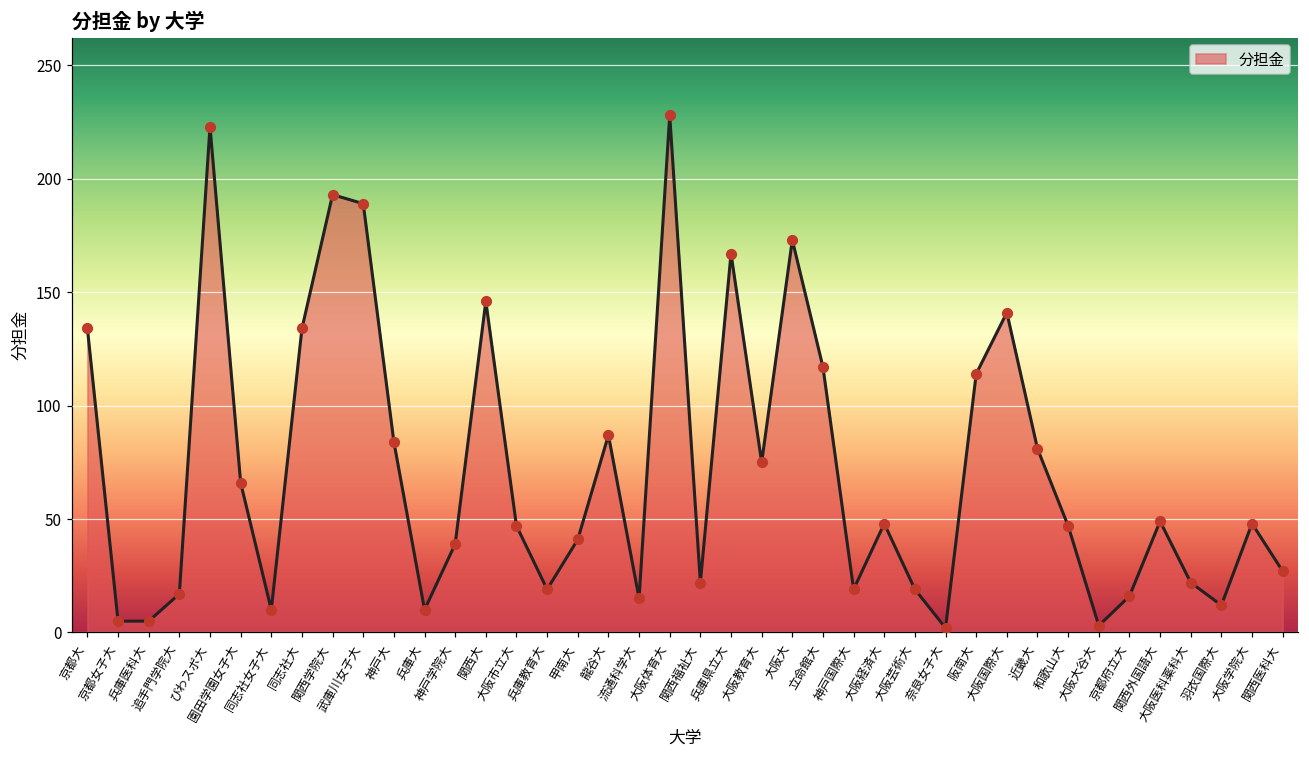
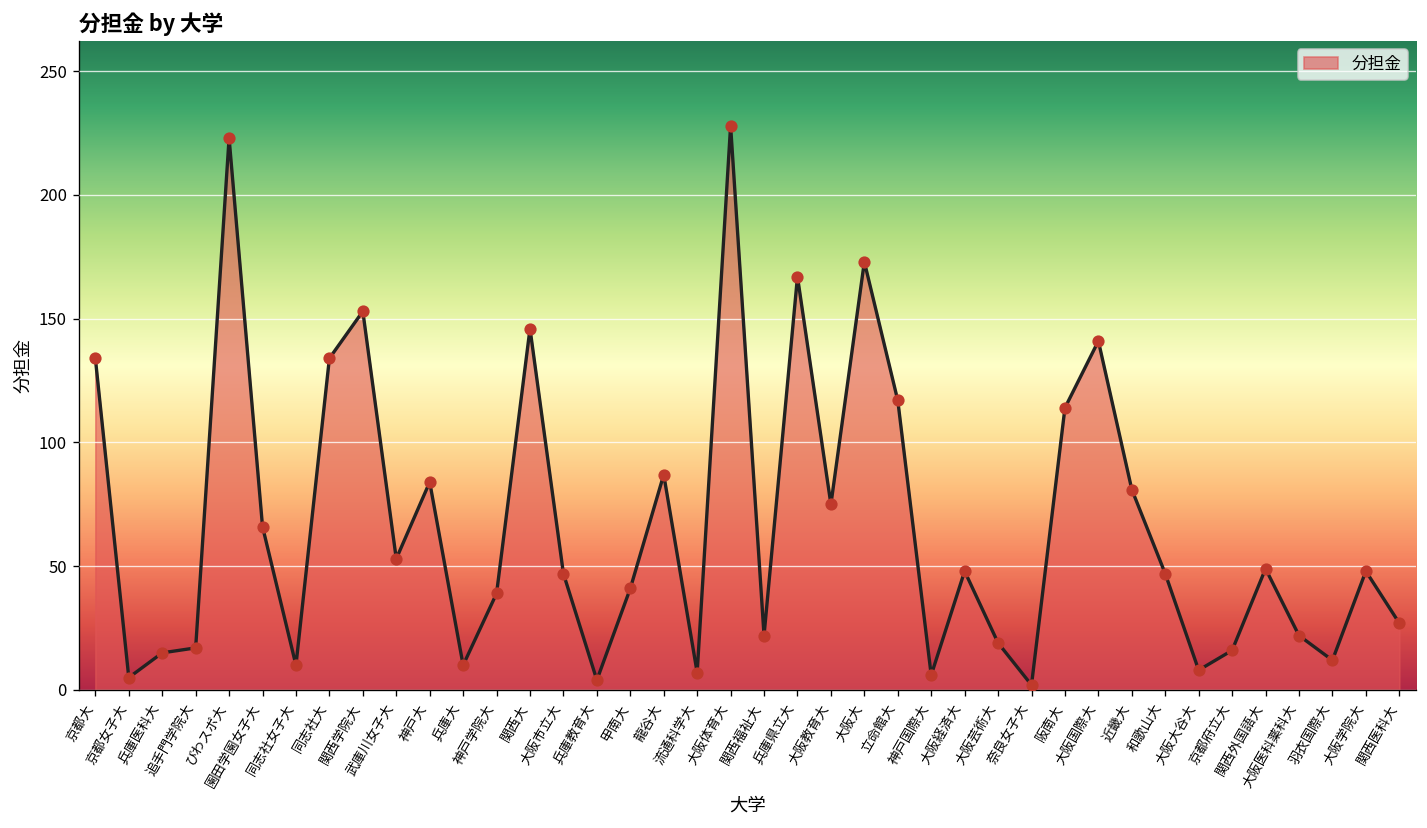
兵庫医科大: 5 -> 15
関西学院大: 193 -> 153
武庫川女子大: 189 -> 53
兵庫教育大: 19 -> 4
流通科学大: 15 -> 7
神戸国際大: 19 -> 6
大阪大谷大: 3 -> 8
